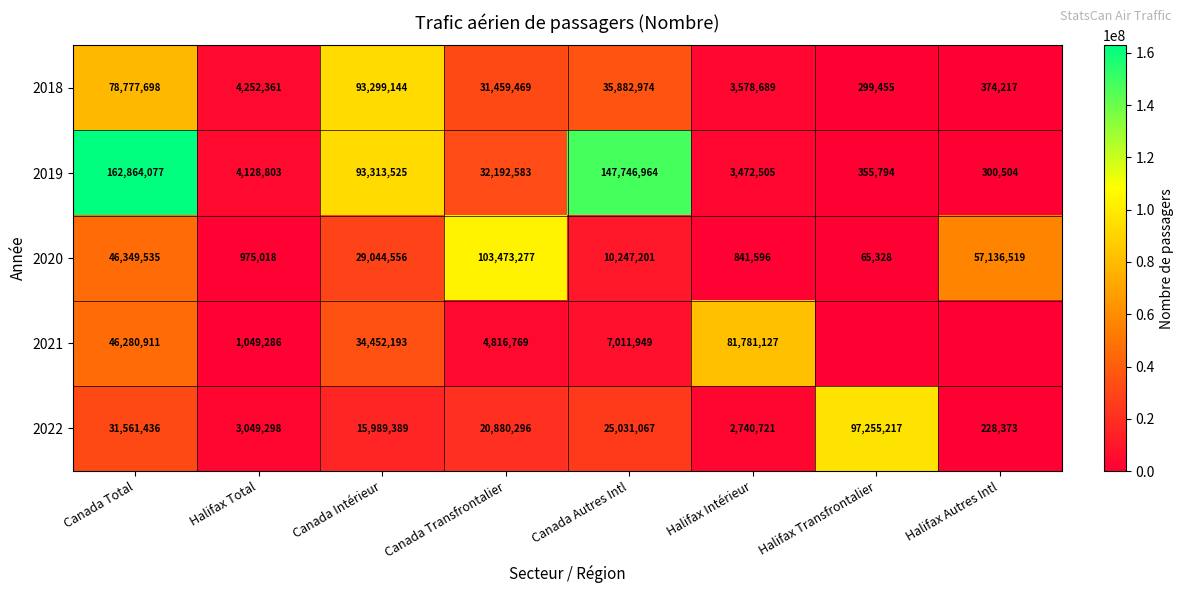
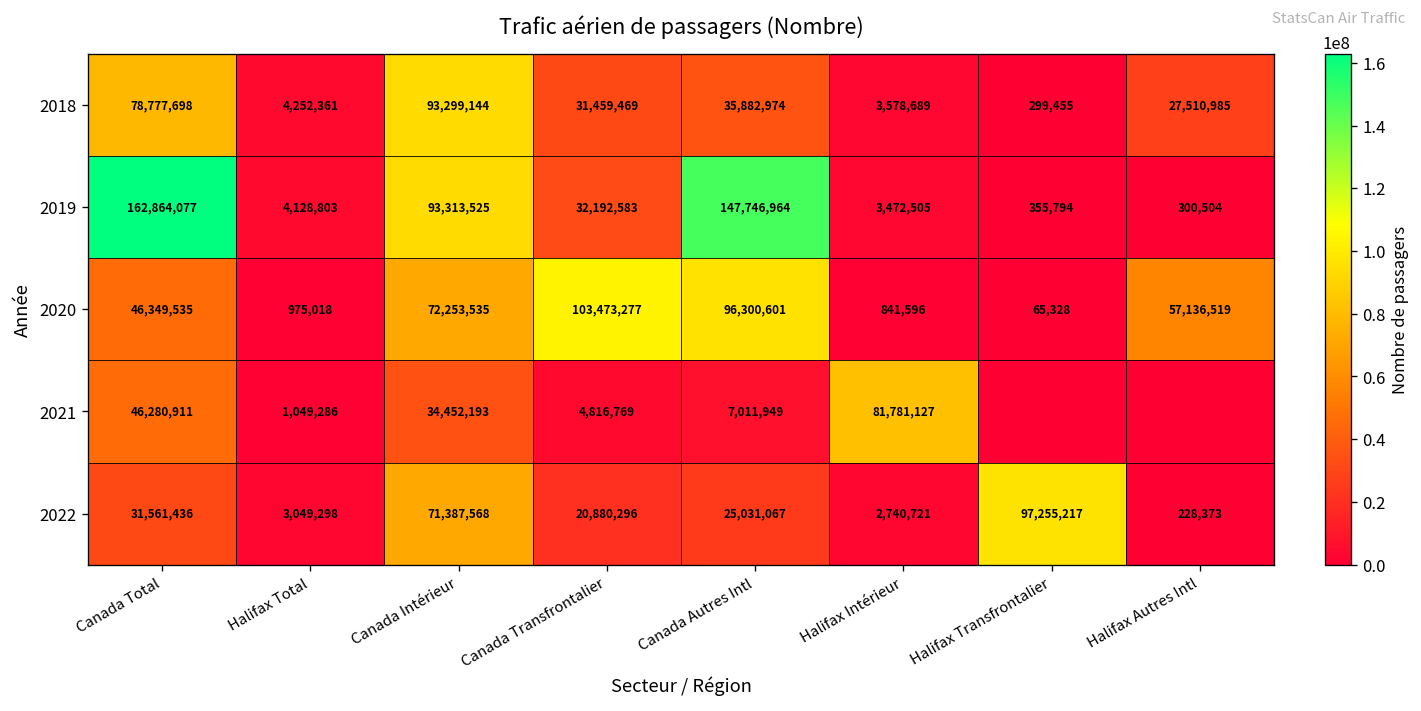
2018, Halifax Autres Intl: 374,217 -> 27,510,985
2020, Canada Intérieur: 29,044,556 -> 72,253,535
2020, Canada Autres Intl: 10,247,201 -> 96,300,601
2022, Canada Intérieur: 15,989,389 -> 71,387,568
